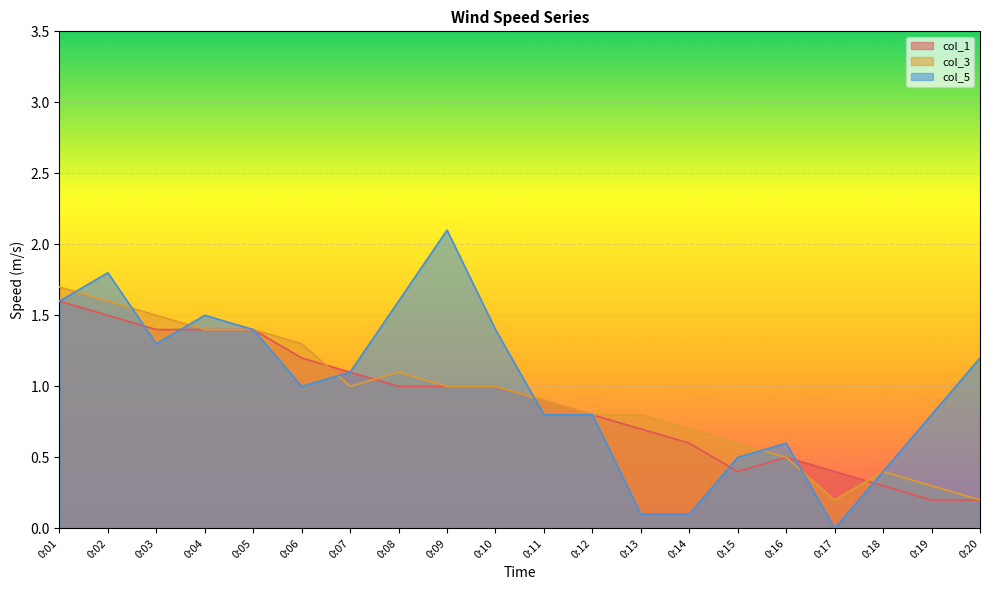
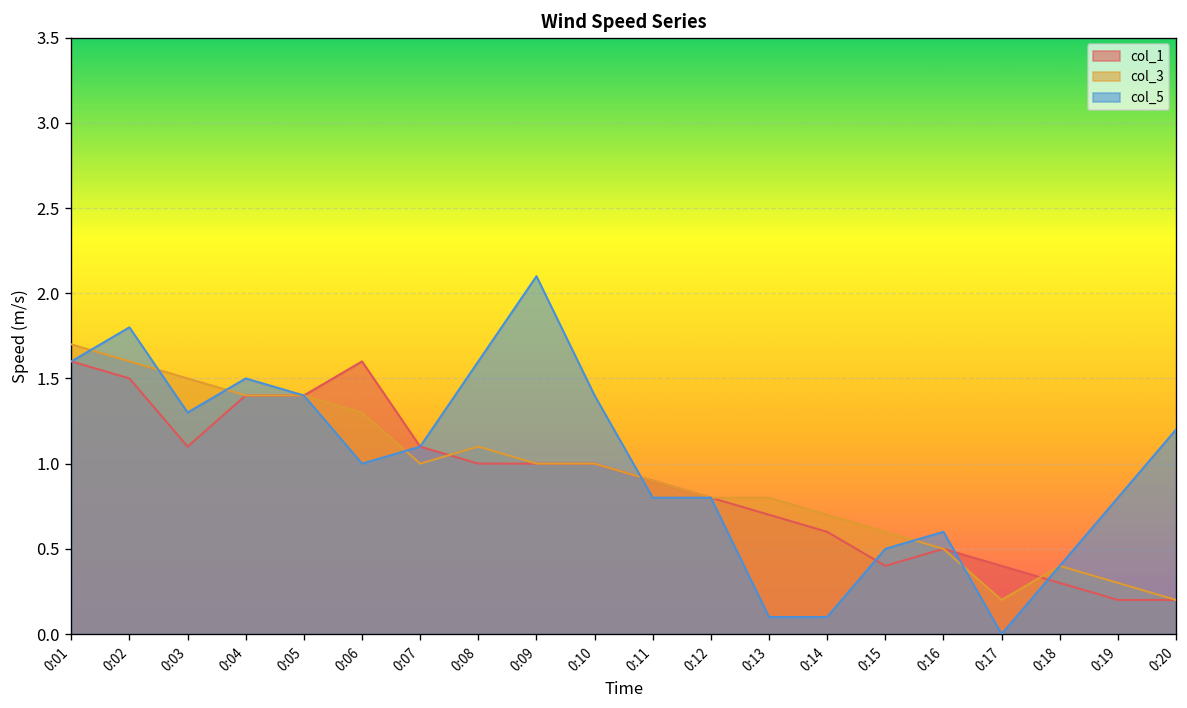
col_1, 0:03: 1.4 -> 1.1
col_1, 0:06: 1.2 -> 1.6
